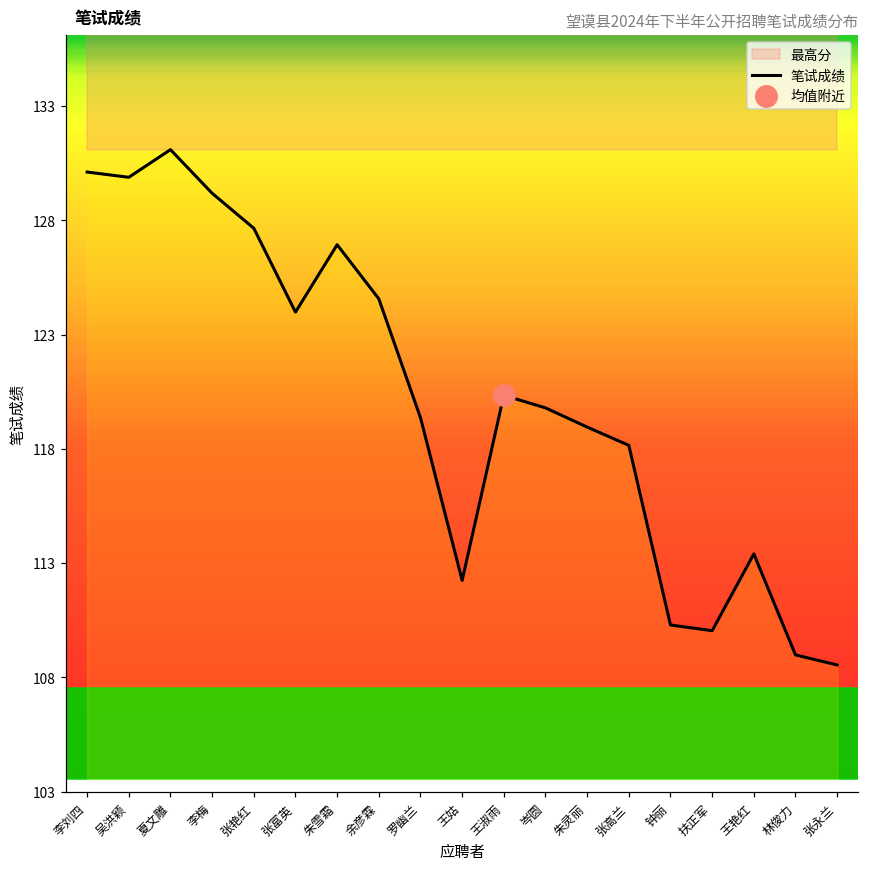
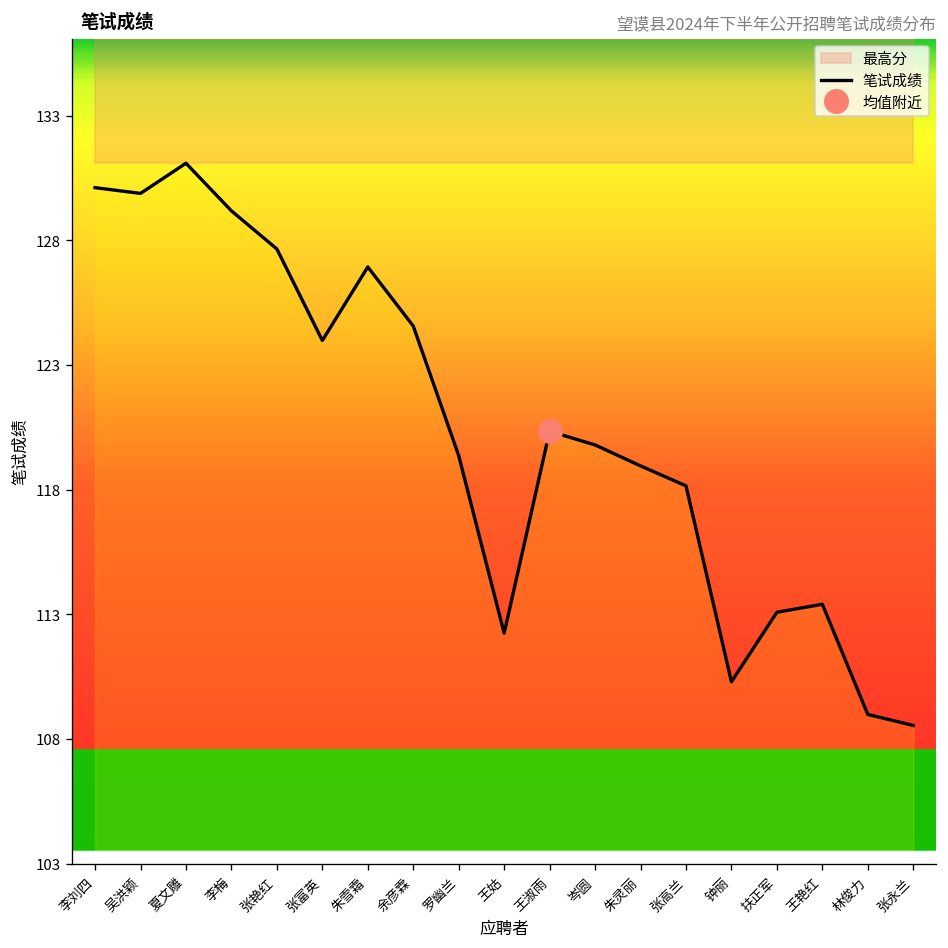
笔试成绩, 扶正军: 110.0 -> 113.1
